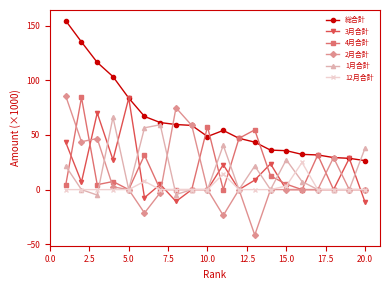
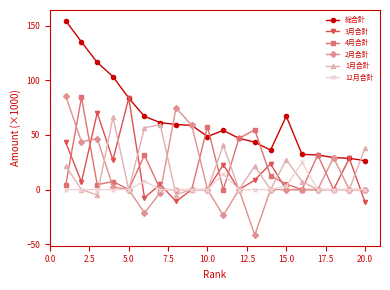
総合計, 15.0: 36 -> 67
